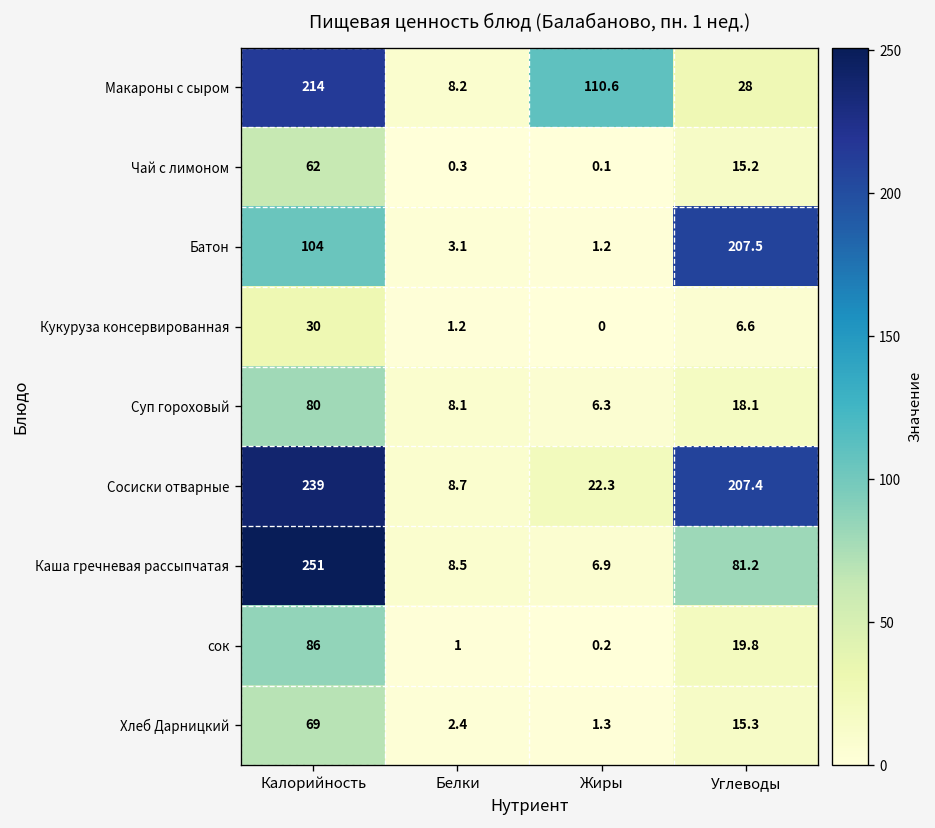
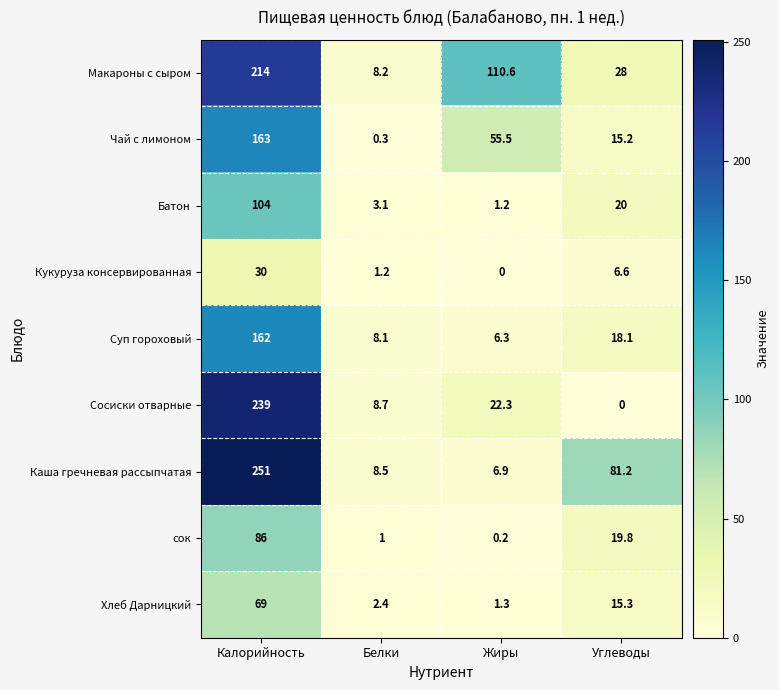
Чай с лимоном, Калорийность: 62 -> 163
Чай с лимоном, Жиры: 0.1 -> 55.5
Батон, Углеводы: 207.5 -> 20
Суп гороховый, Калорийность: 80 -> 162
Сосиски отварные, Углеводы: 207.4 -> 0
